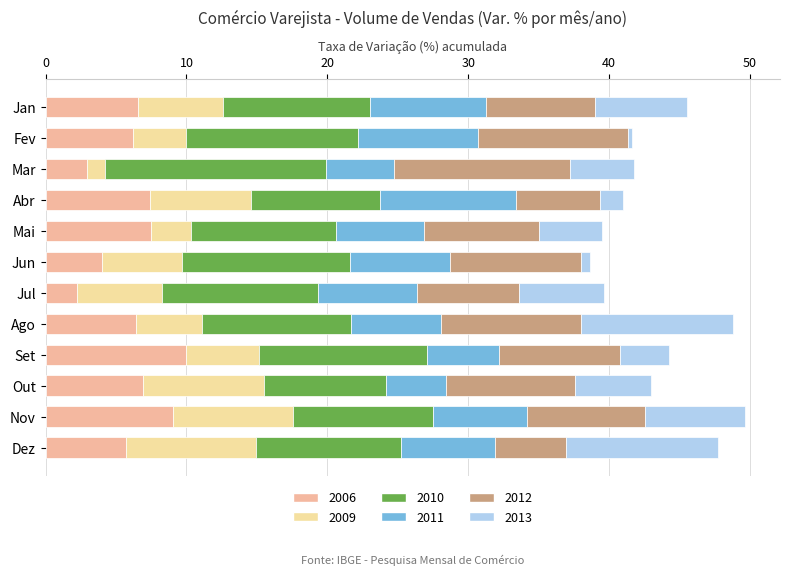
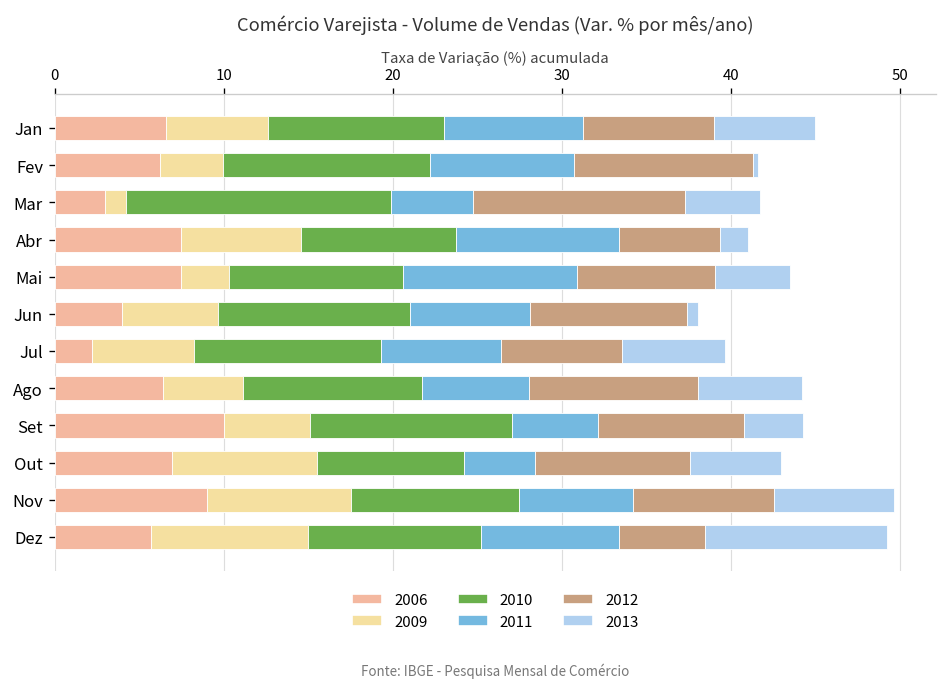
2013, Jan: 6.6 -> 6.0
2011, Mai: 6.3 -> 10.3
2010, Jun: 12.0 -> 11.4
2013, Ago: 10.7 -> 6.2
2011, Dez: 6.7 -> 8.2
